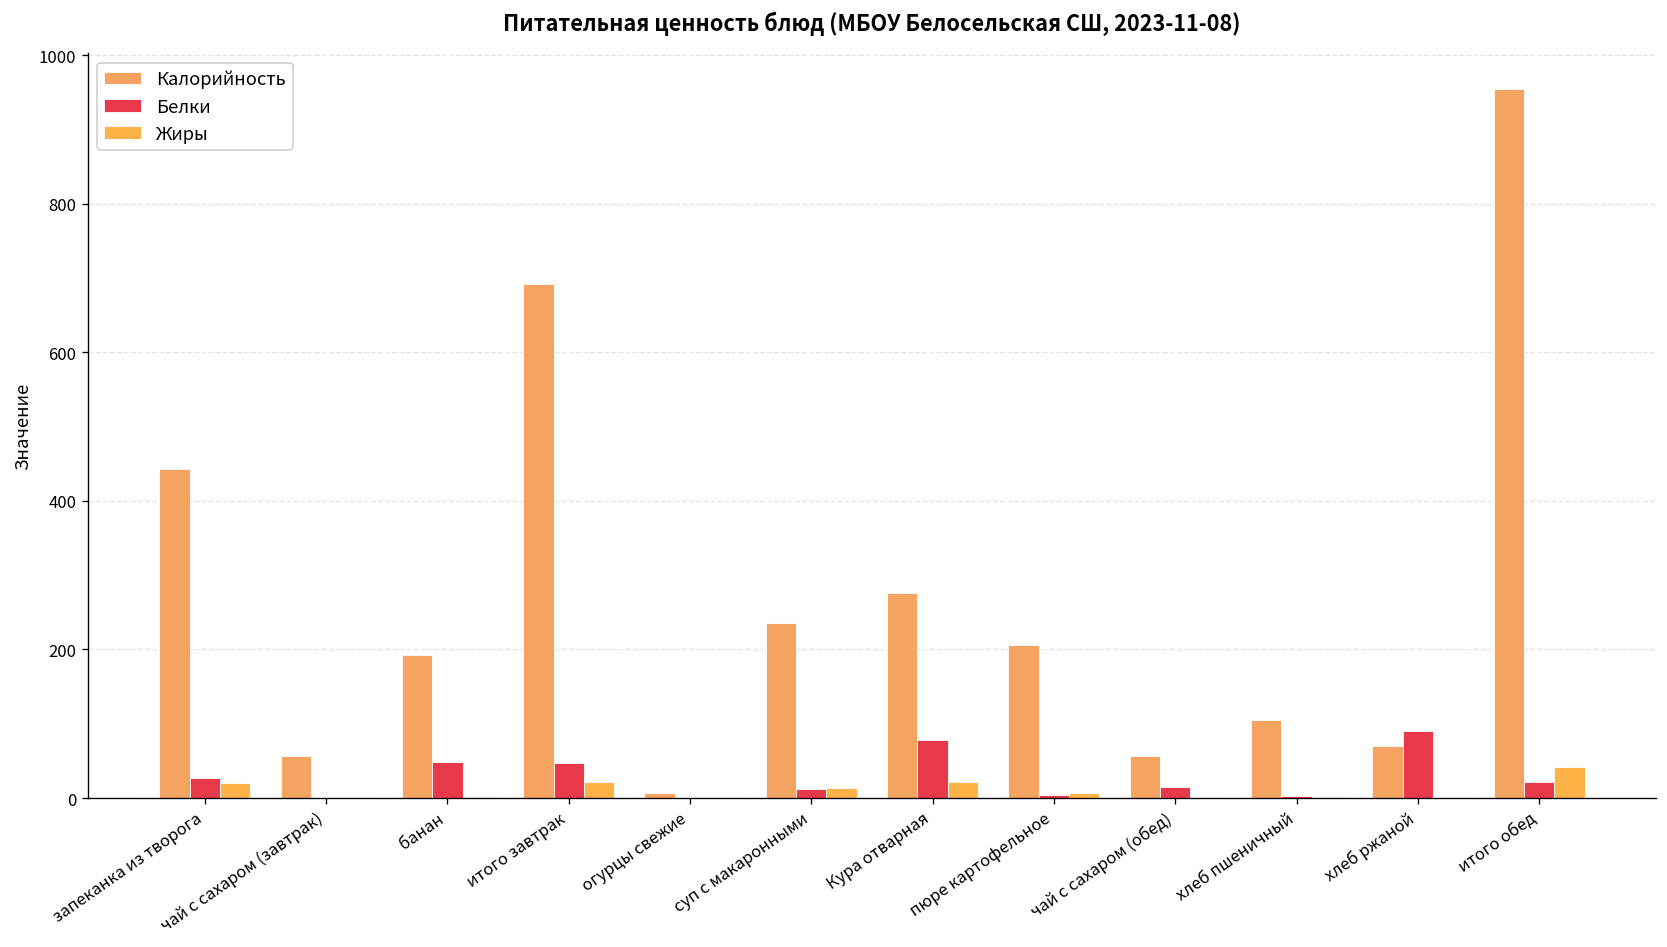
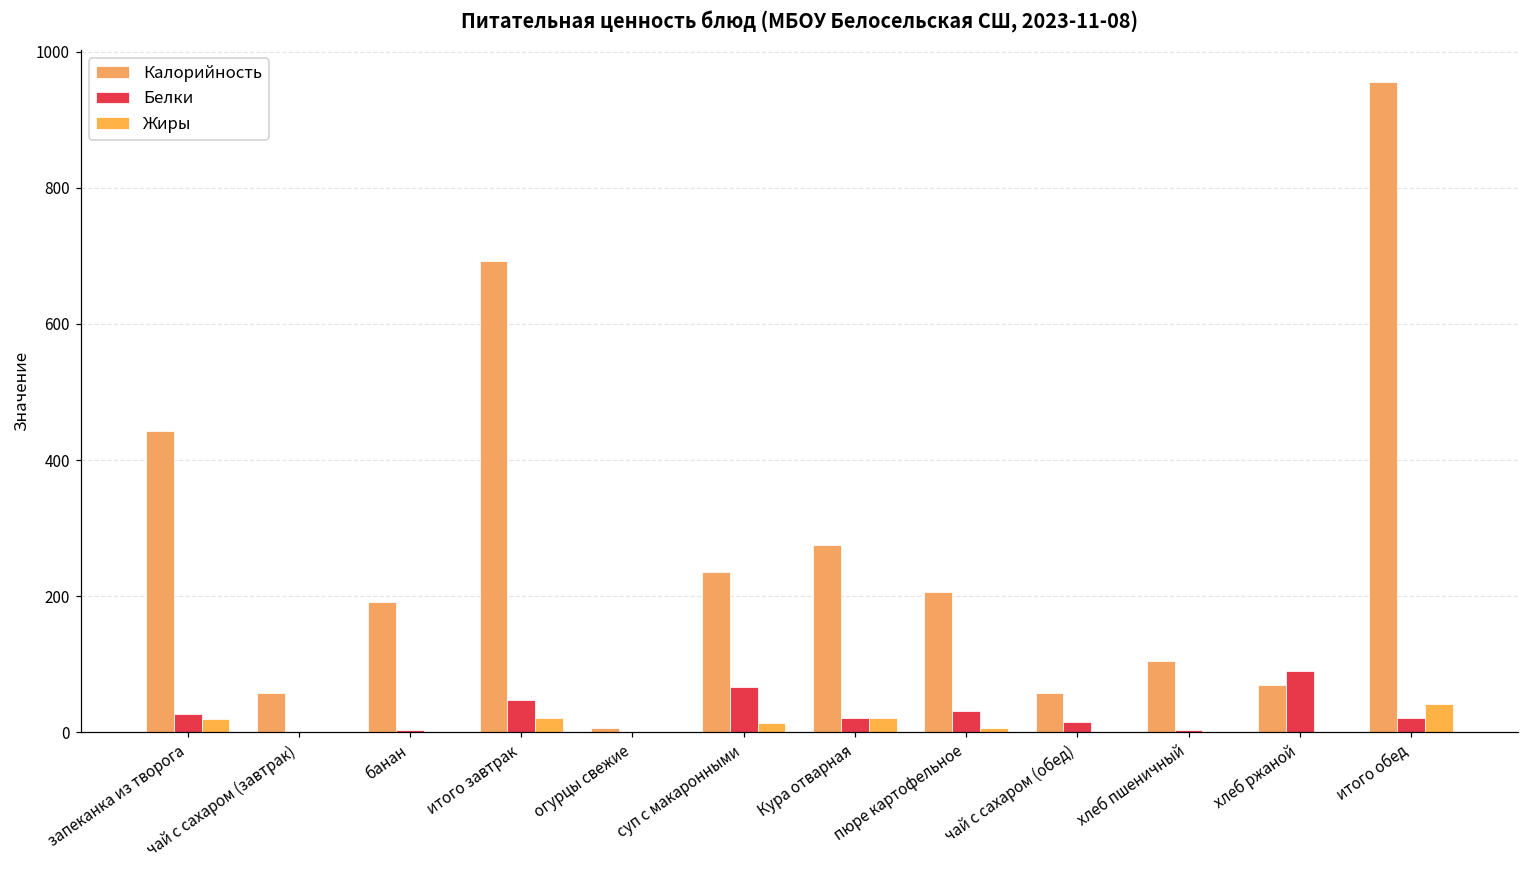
Белки, банан: 50 -> 0
Белки, суп с макаронными: 10 -> 70
Белки, Кура отварная: 80 -> 20
Белки, пюре картофельное: 0 -> 30
